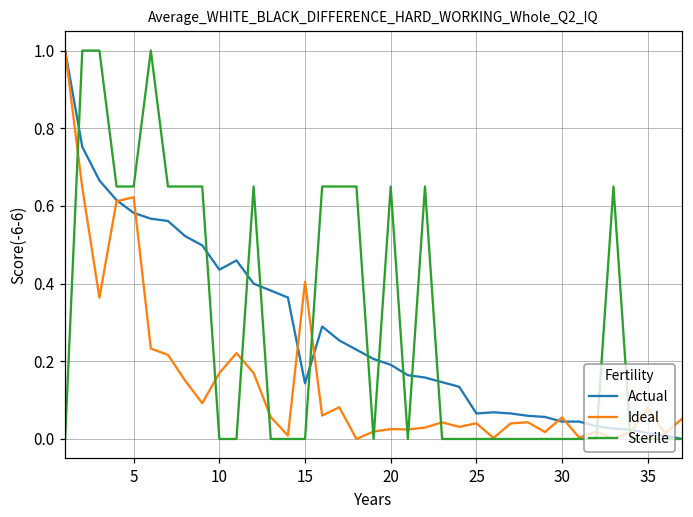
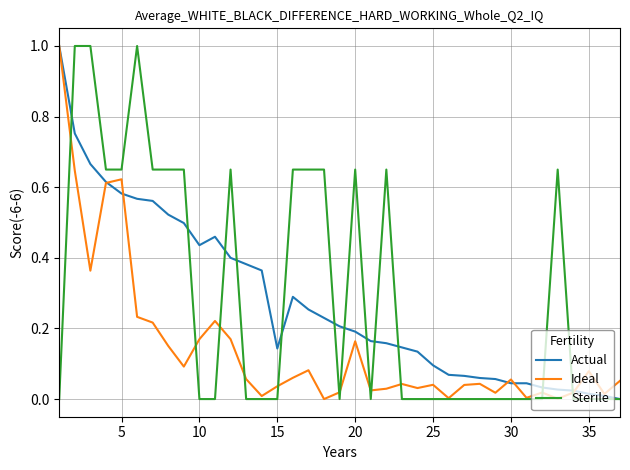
Ideal, 15: 0.40 -> 0.04
Ideal, 20: 0.03 -> 0.16
Actual, 25: 0.07 -> 0.10
